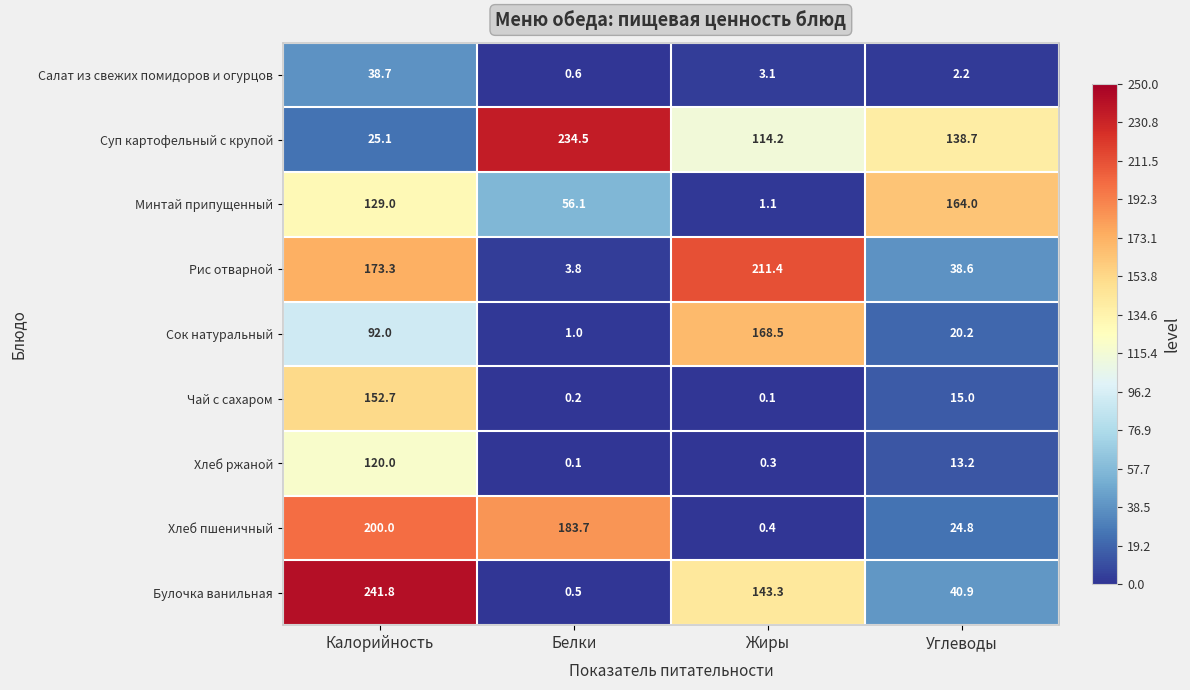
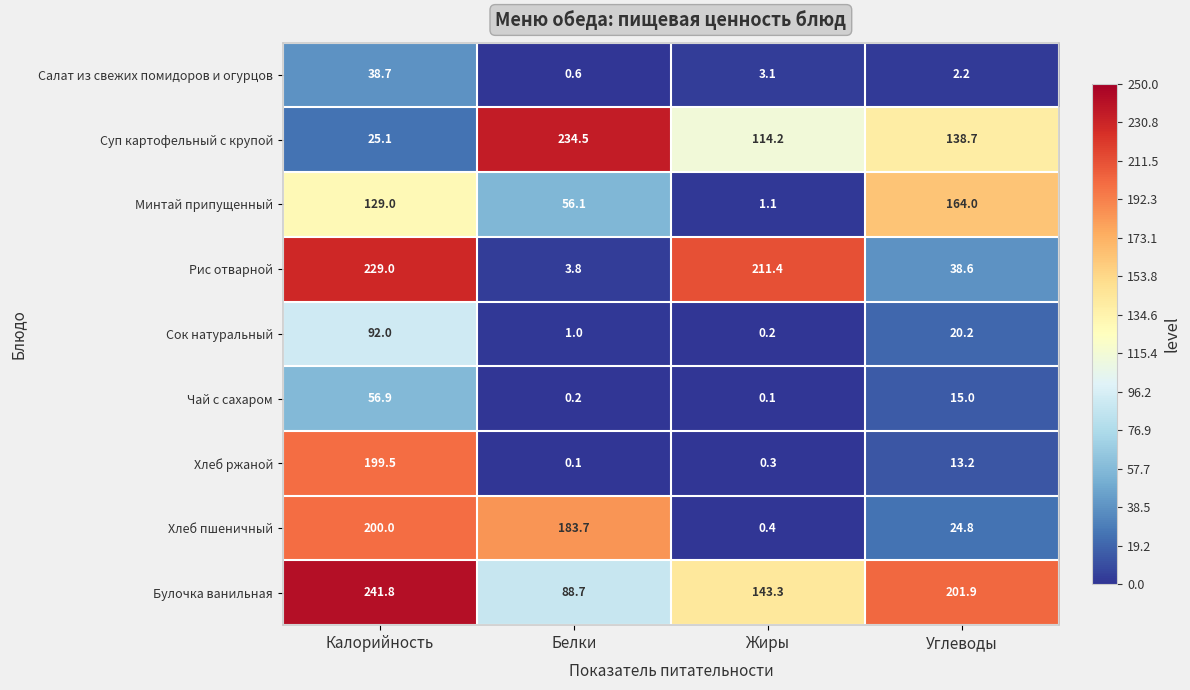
Рис отварной, Калорийность: 173.3 -> 229.0
Сок натуральный, Жиры: 168.5 -> 0.2
Чай с сахаром, Калорийность: 152.7 -> 56.9
Хлеб ржаной, Калорийность: 120.0 -> 199.5
Булочка ванильная, Белки: 0.5 -> 88.7
Булочка ванильная, Углеводы: 40.9 -> 201.9
